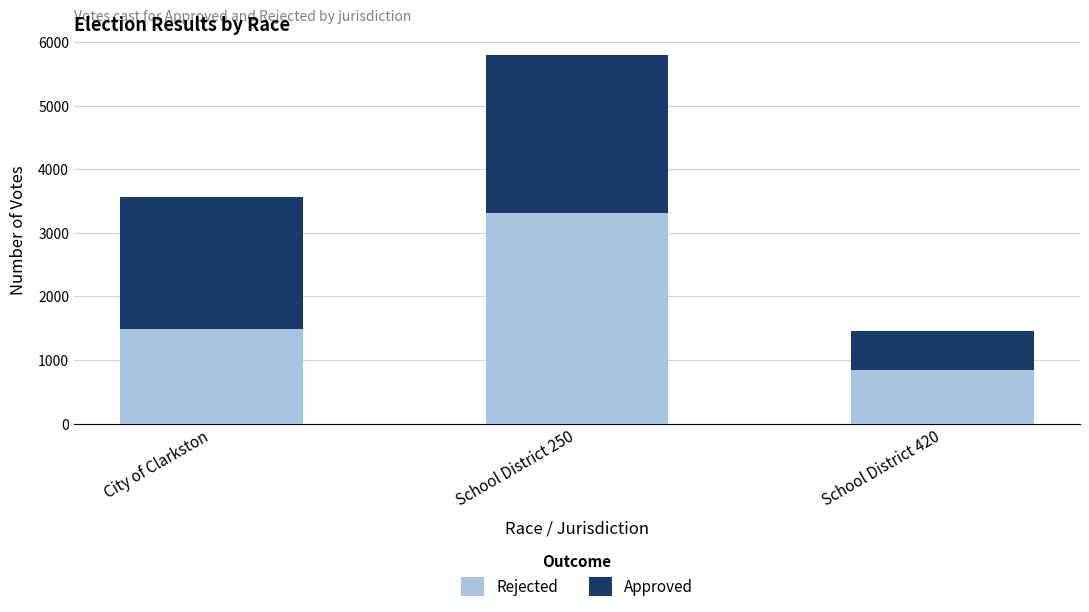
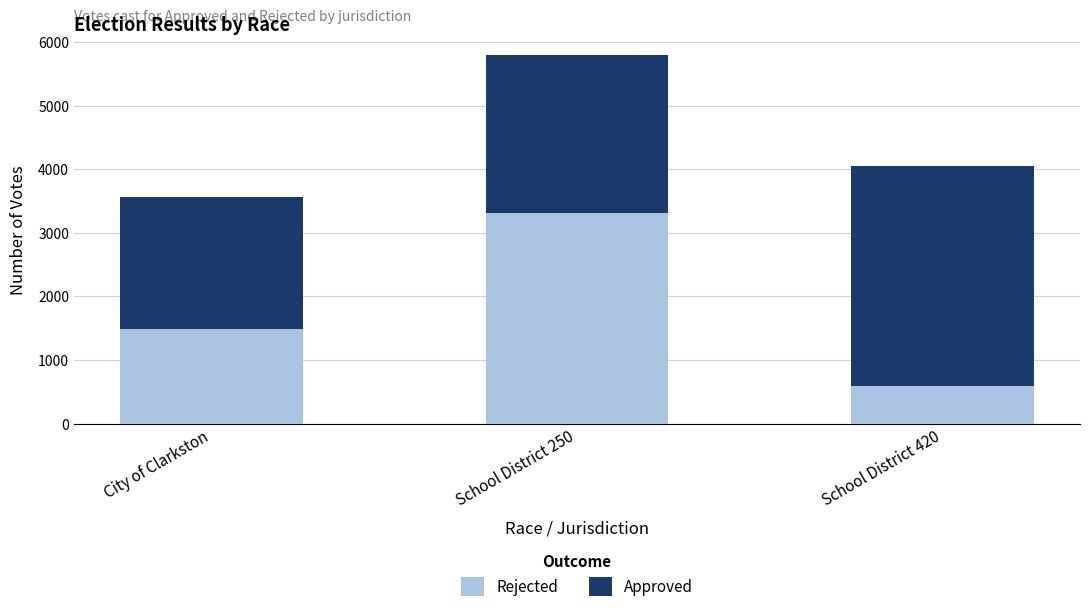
Rejected, School District 420: 900 -> 600
Approved, School District 420: 600 -> 3500
